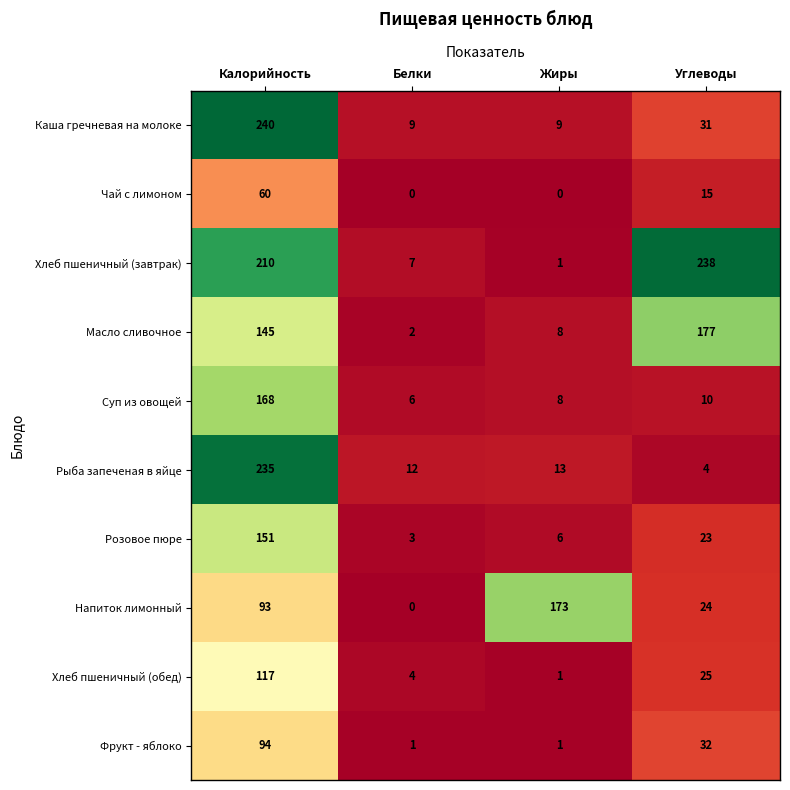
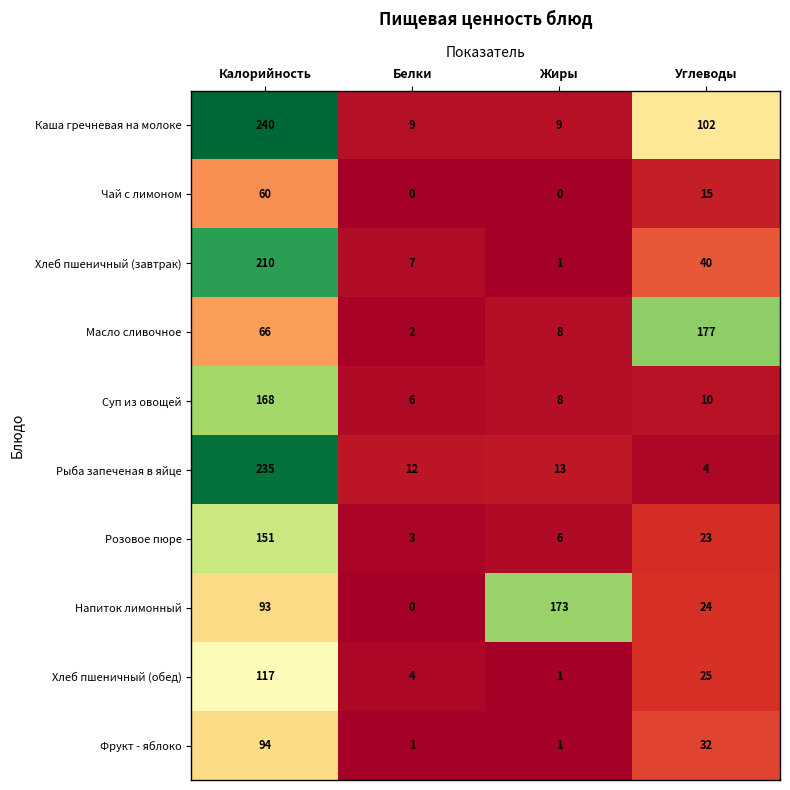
Каша гречневая на молоке, Углеводы: 31 -> 102
Хлеб пшеничный (завтрак), Углеводы: 238 -> 40
Масло сливочное, Калорийность: 145 -> 66
